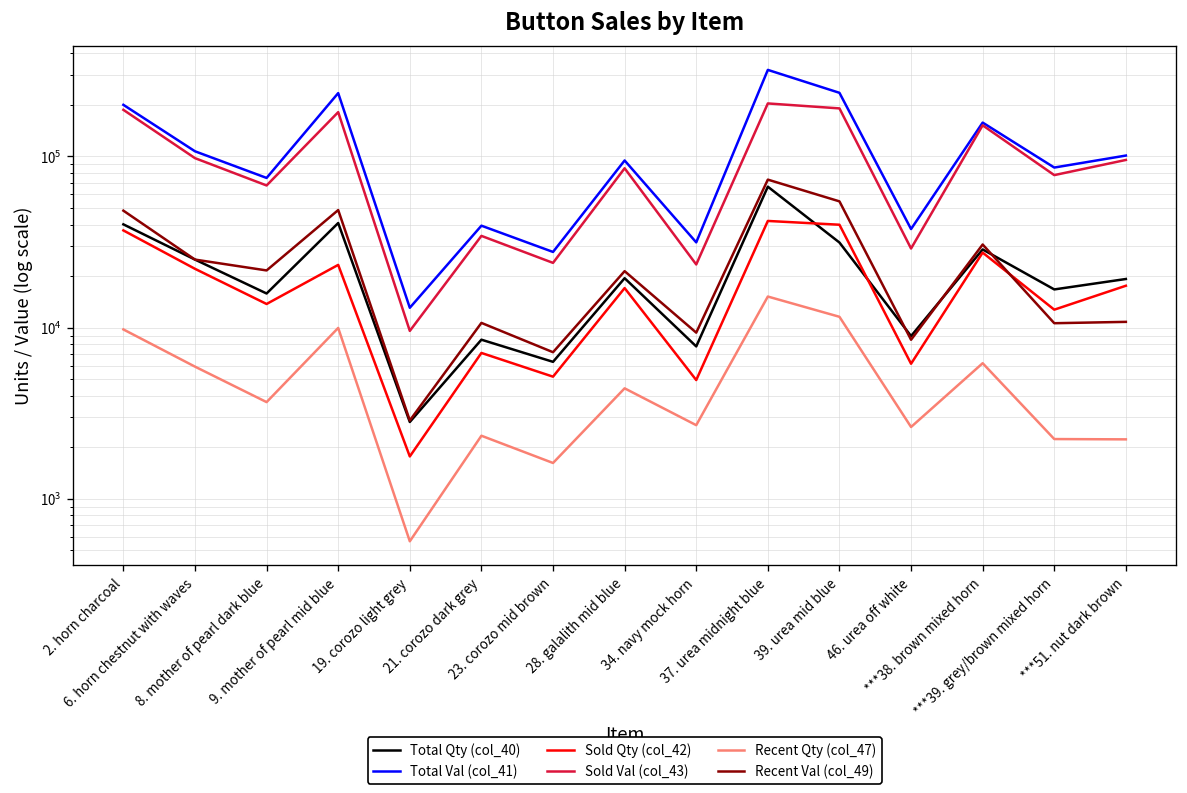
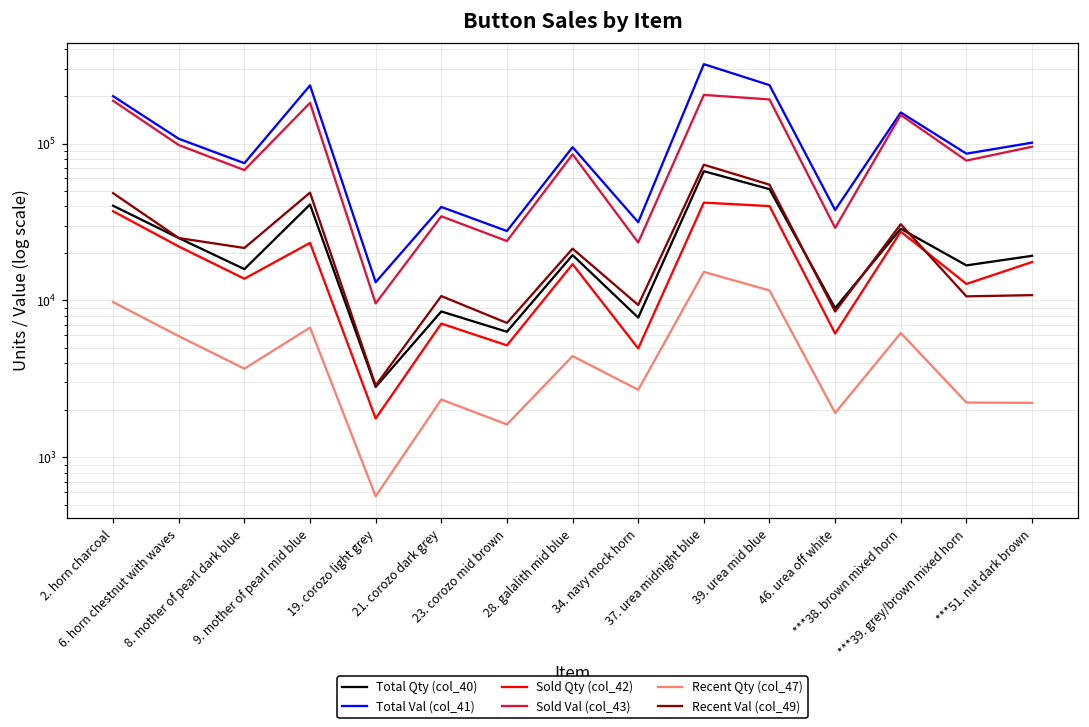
Recent Qty (col_47), 9. mother of pearl mid blue: 10000 -> 7000
Total Qty (col_40), 39. urea mid blue: 31000 -> 51000
Recent Qty (col_47), 46. urea off white: 2600 -> 1900
